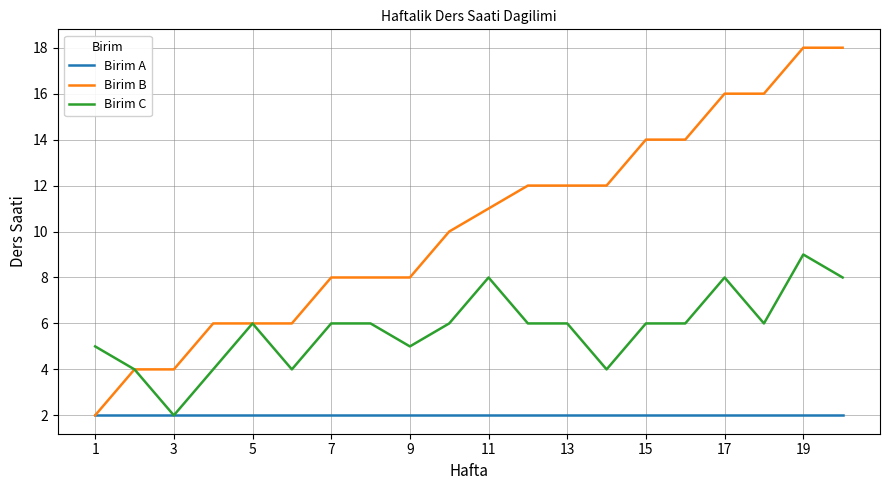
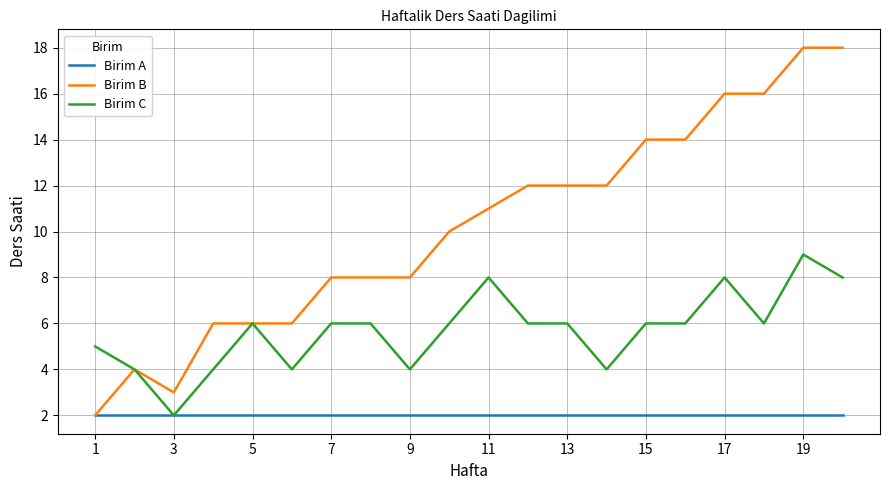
Birim B, 3: 4 -> 3
Birim C, 9: 5 -> 4
